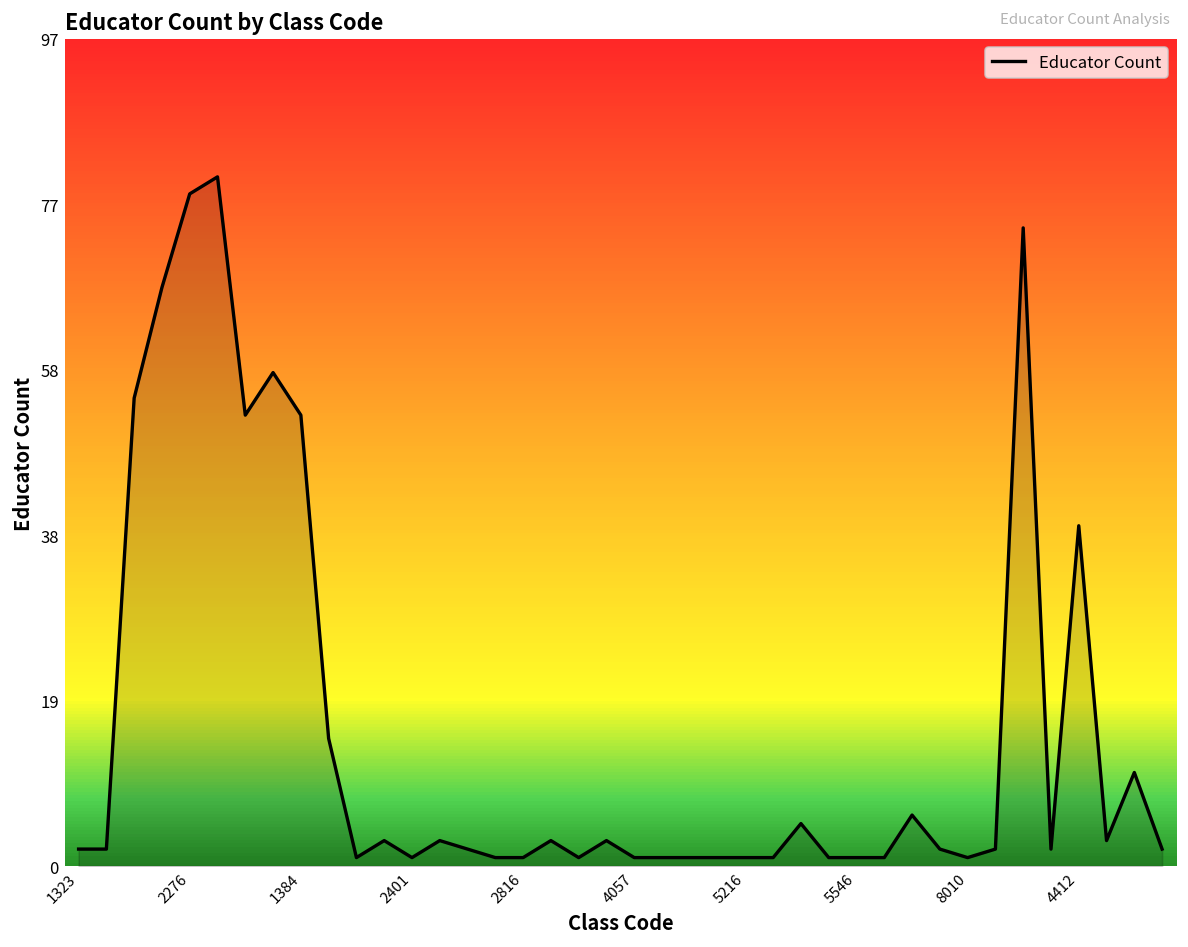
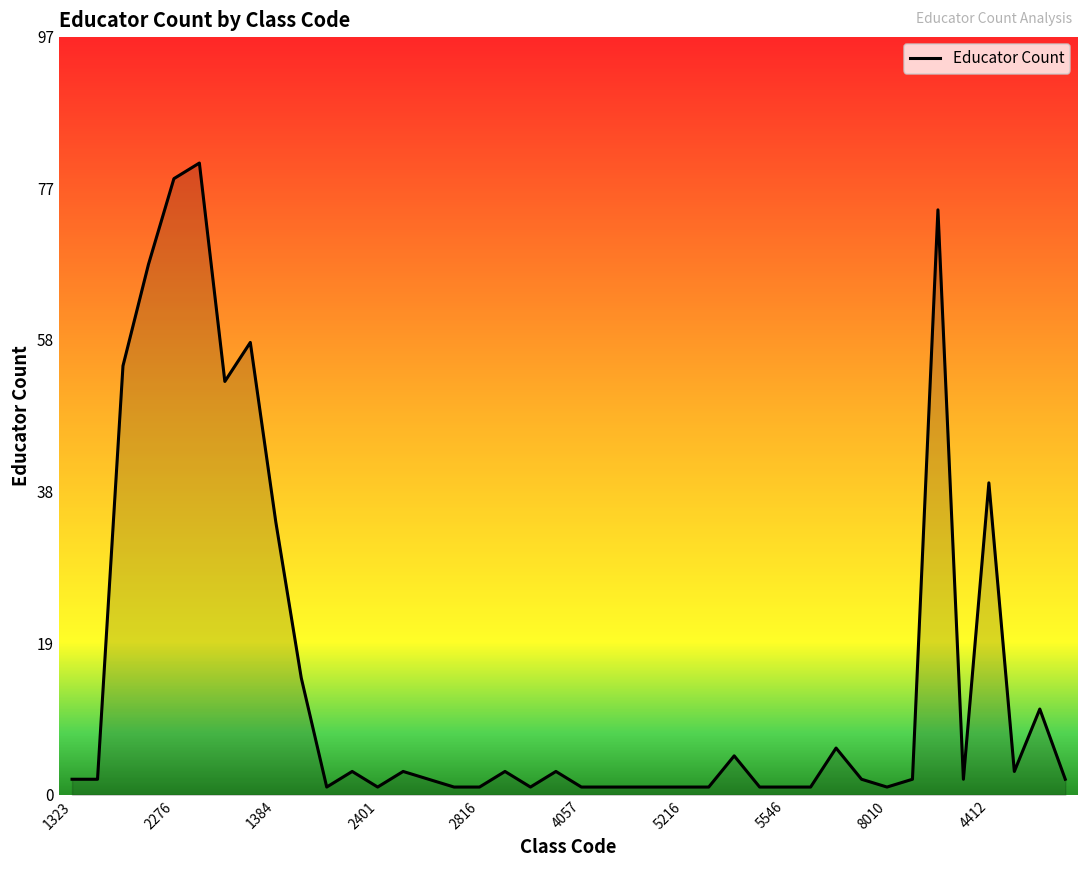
1384: 53 -> 35
